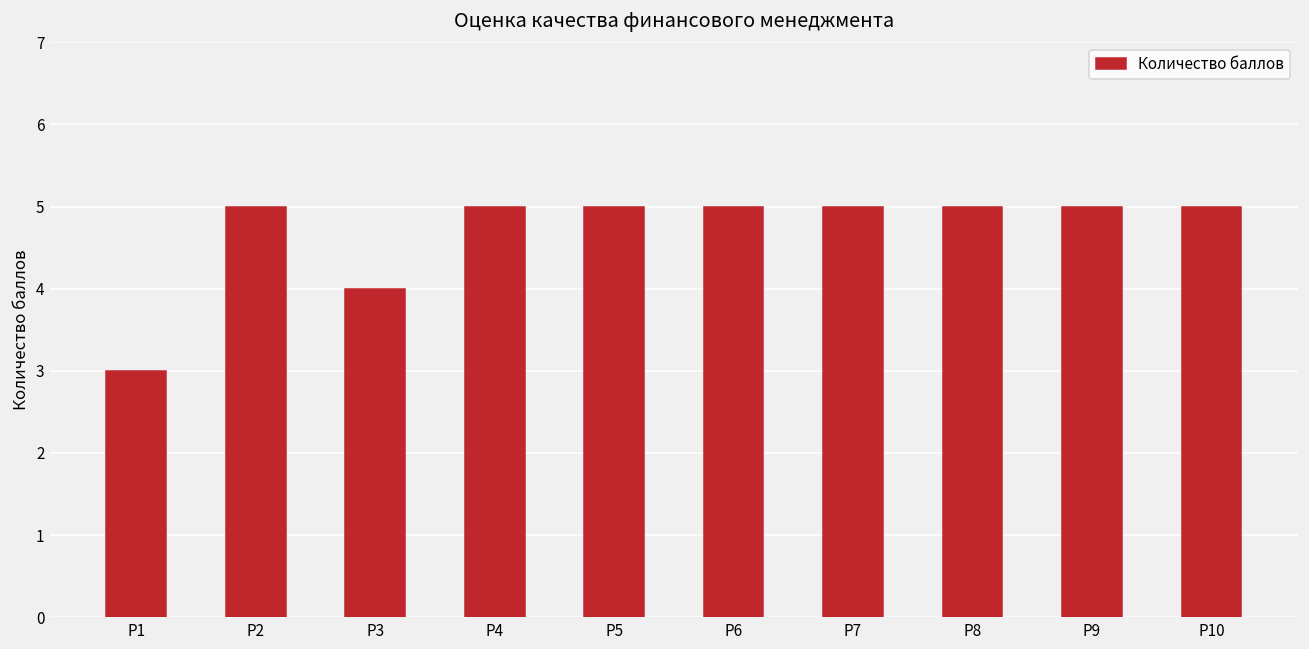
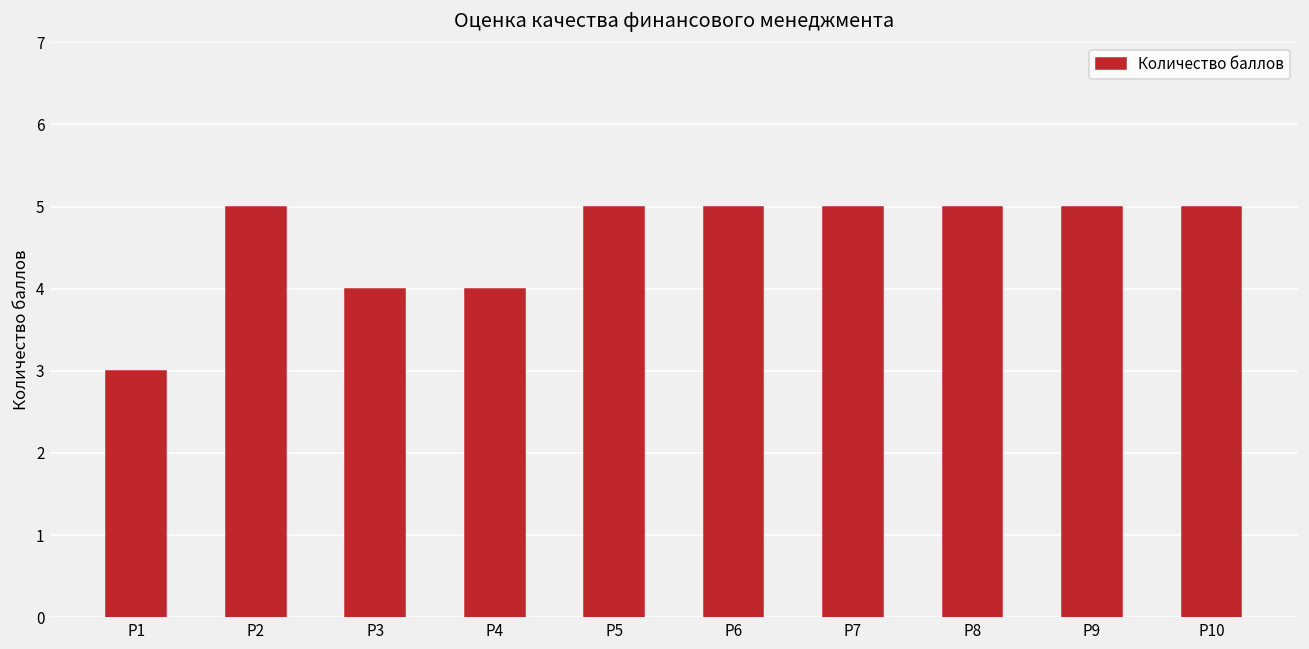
Р4: 5 -> 4
